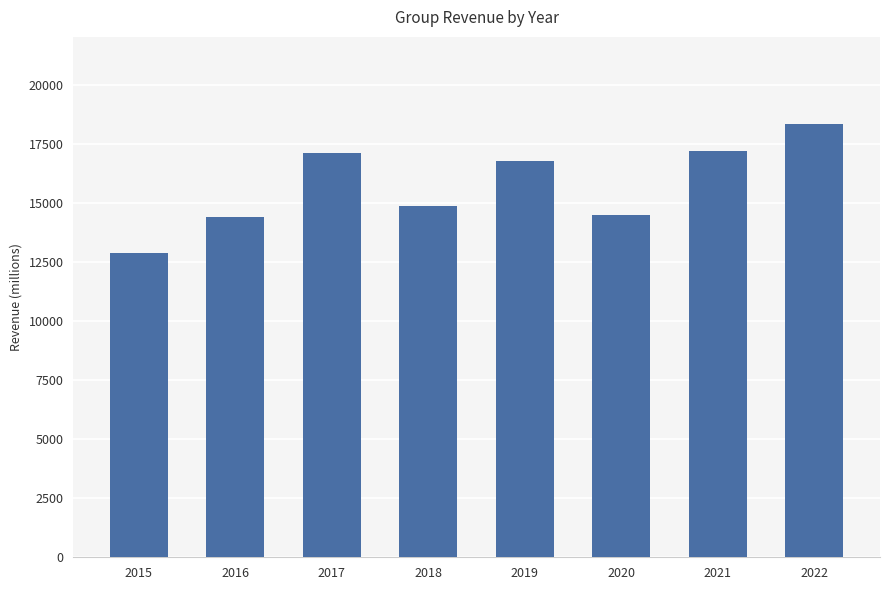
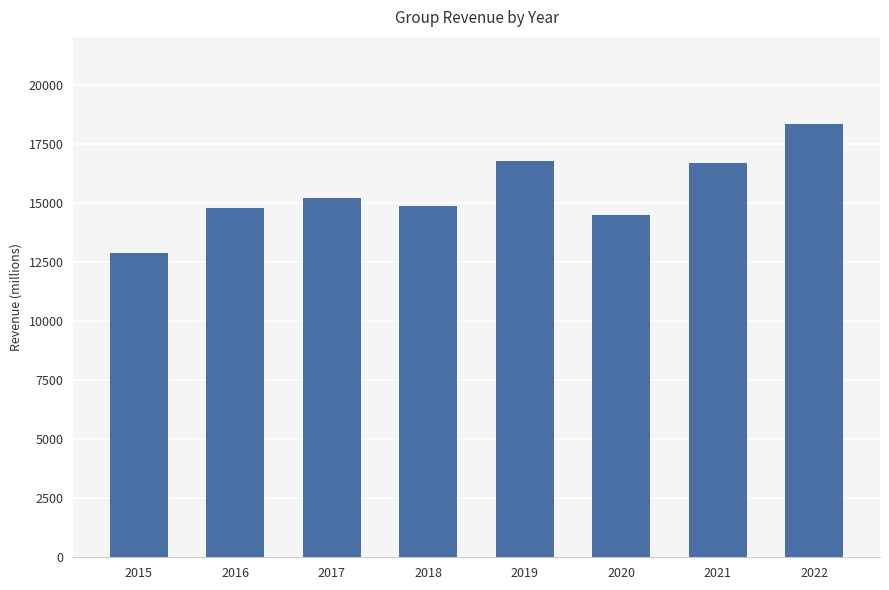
2016: 14400 -> 14800
2017: 17100 -> 15200
2021: 17200 -> 16700
